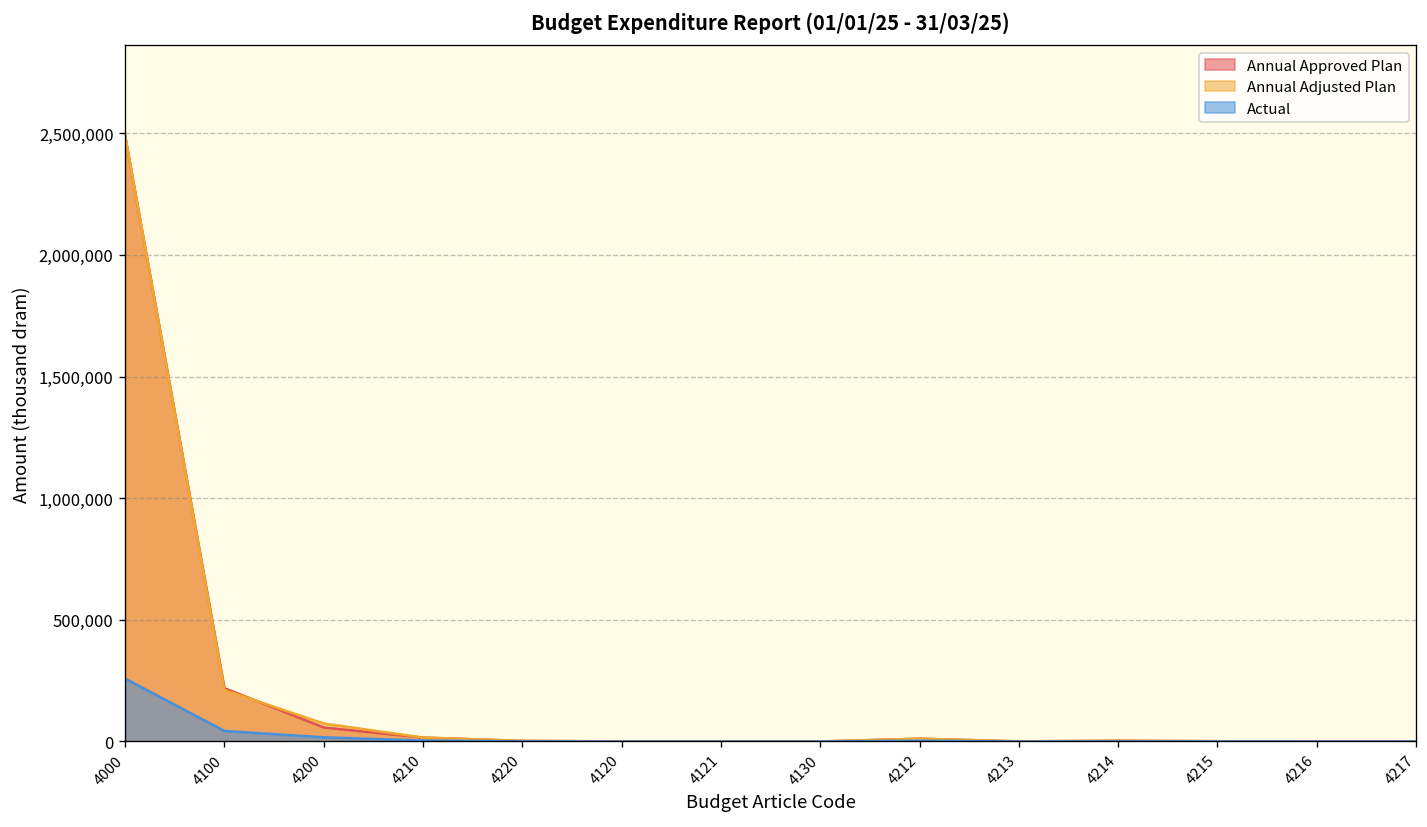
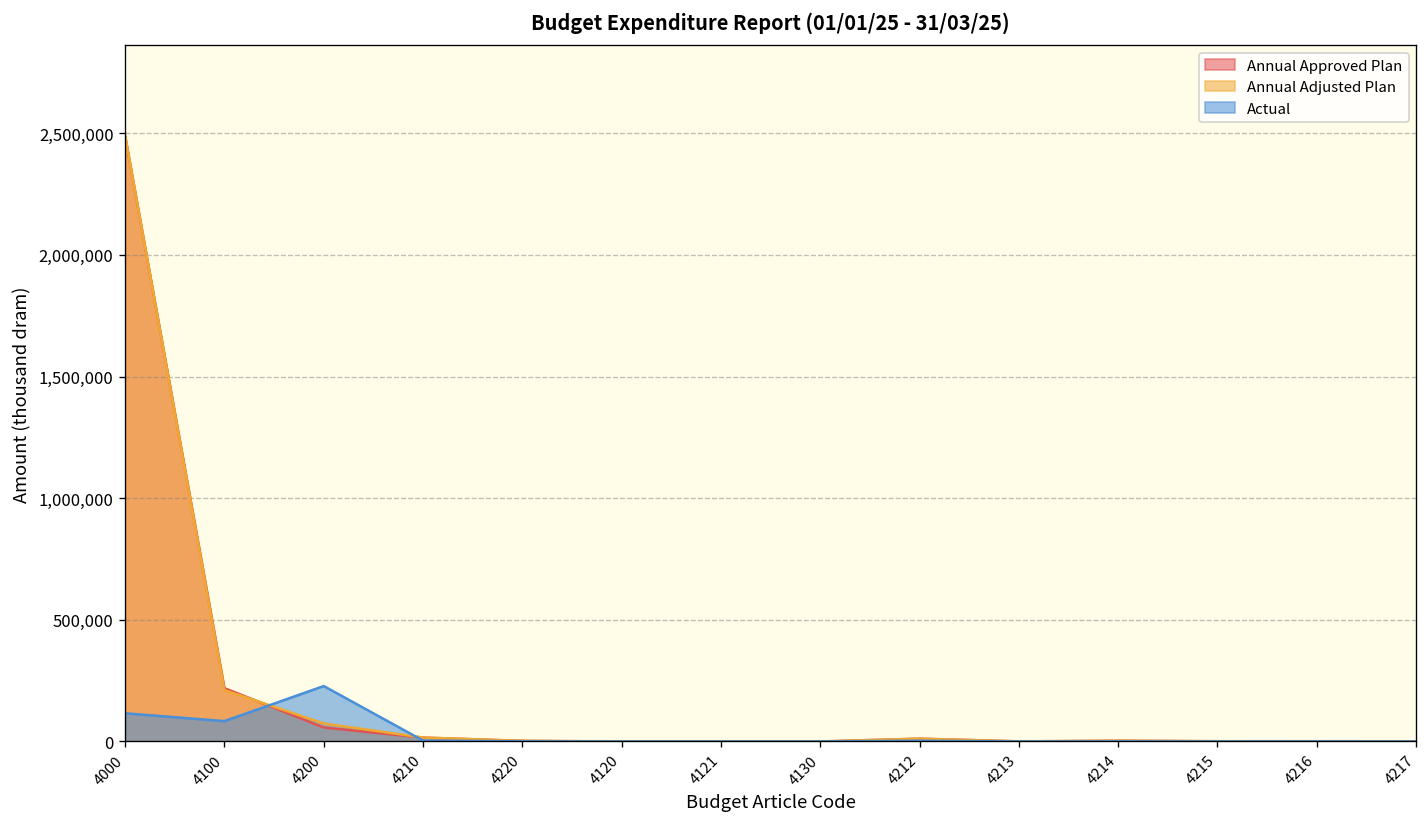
Actual, 4000: 260,000 -> 120,000
Actual, 4100: 40,000 -> 80,000
Actual, 4200: 20,000 -> 230,000
